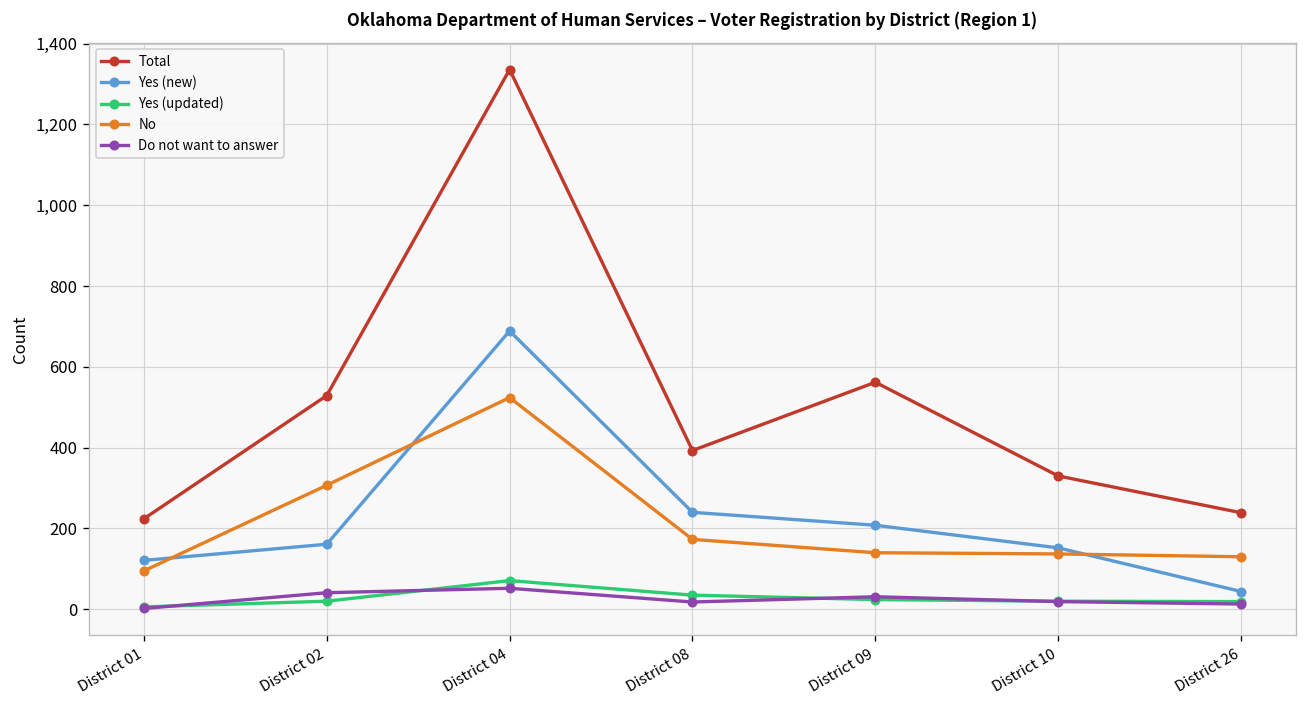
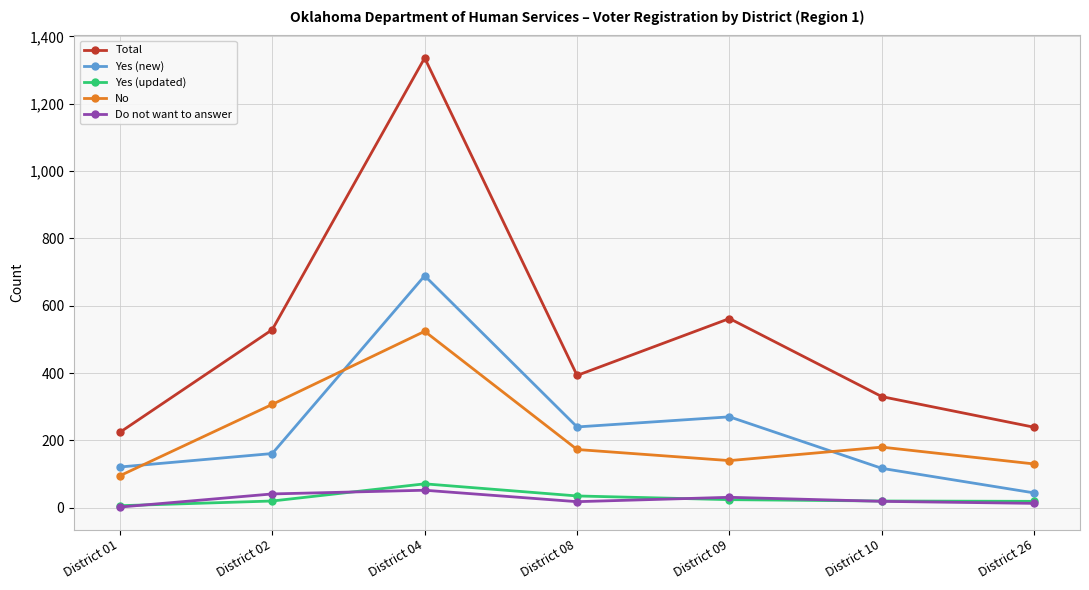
Yes (new), District 09: 210 -> 270
Yes (new), District 10: 150 -> 120
No, District 10: 140 -> 180
